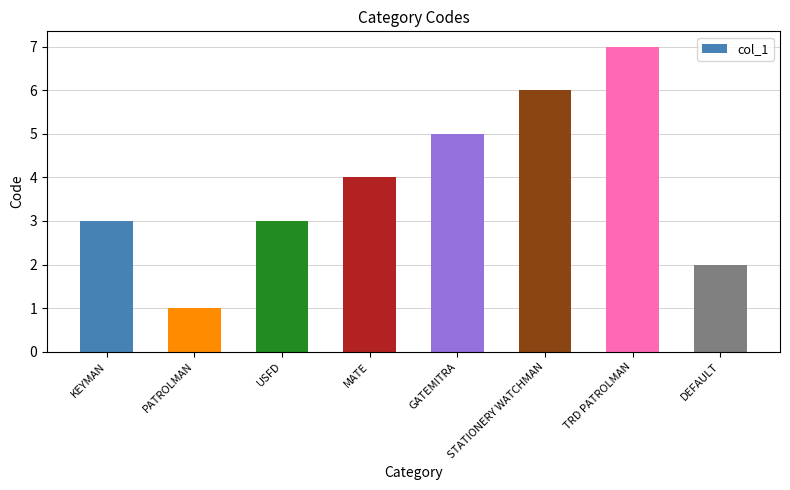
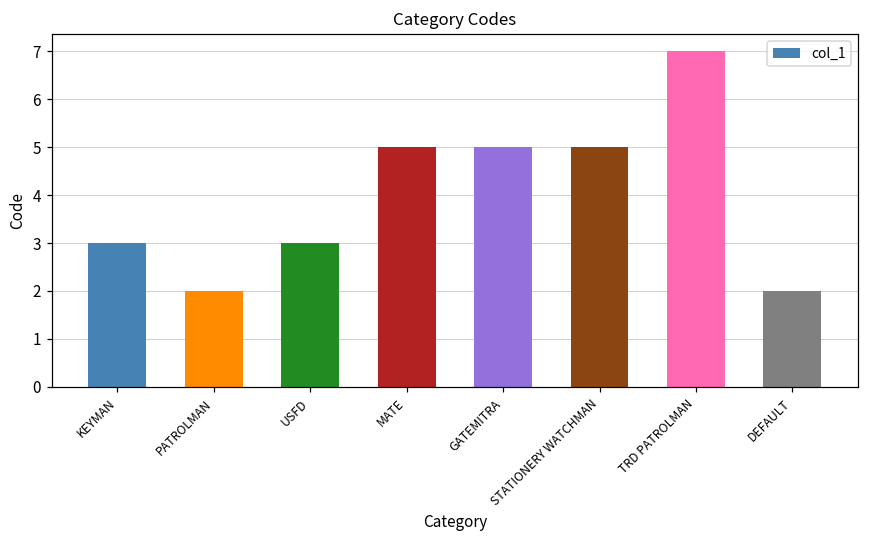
PATROLMAN: 1 -> 2
MATE: 4 -> 5
STATIONERY WATCHMAN: 6 -> 5
